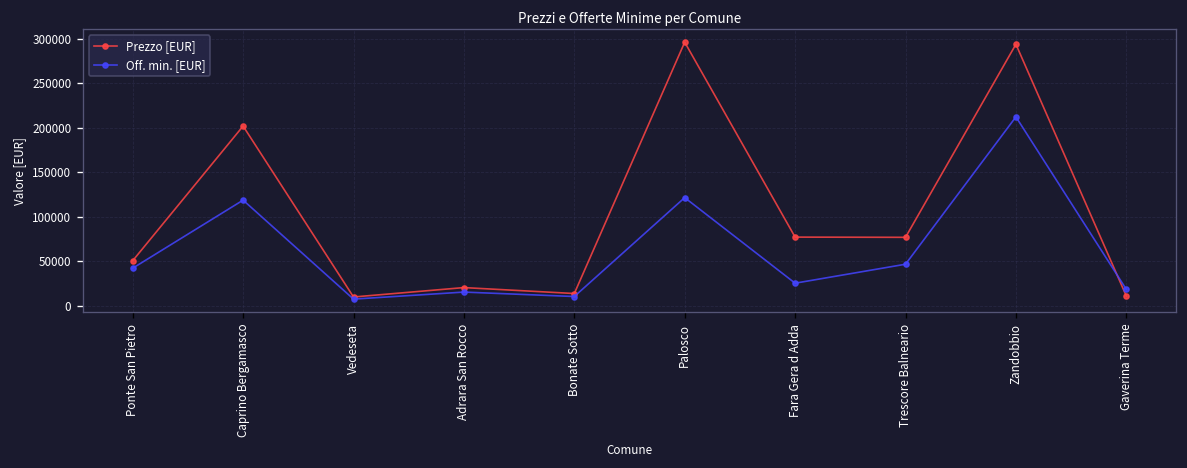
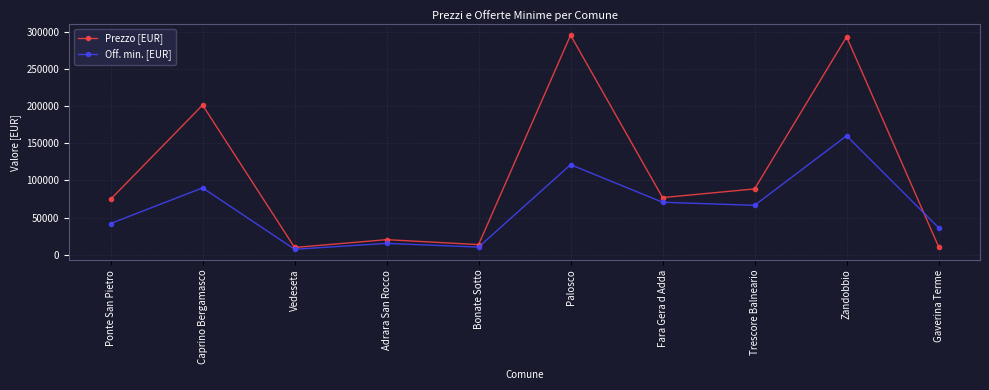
Prezzo [EUR], Ponte San Pietro: 50000 -> 70000
Off. min. [EUR], Caprino Bergamasco: 120000 -> 90000
Off. min. [EUR], Fara Gera d Adda: 30000 -> 70000
Prezzo [EUR], Trescore Balneario: 80000 -> 90000
Off. min. [EUR], Trescore Balneario: 50000 -> 70000
Off. min. [EUR], Zandobbio: 210000 -> 160000
Off. min. [EUR], Gaverina Terme: 20000 -> 40000
